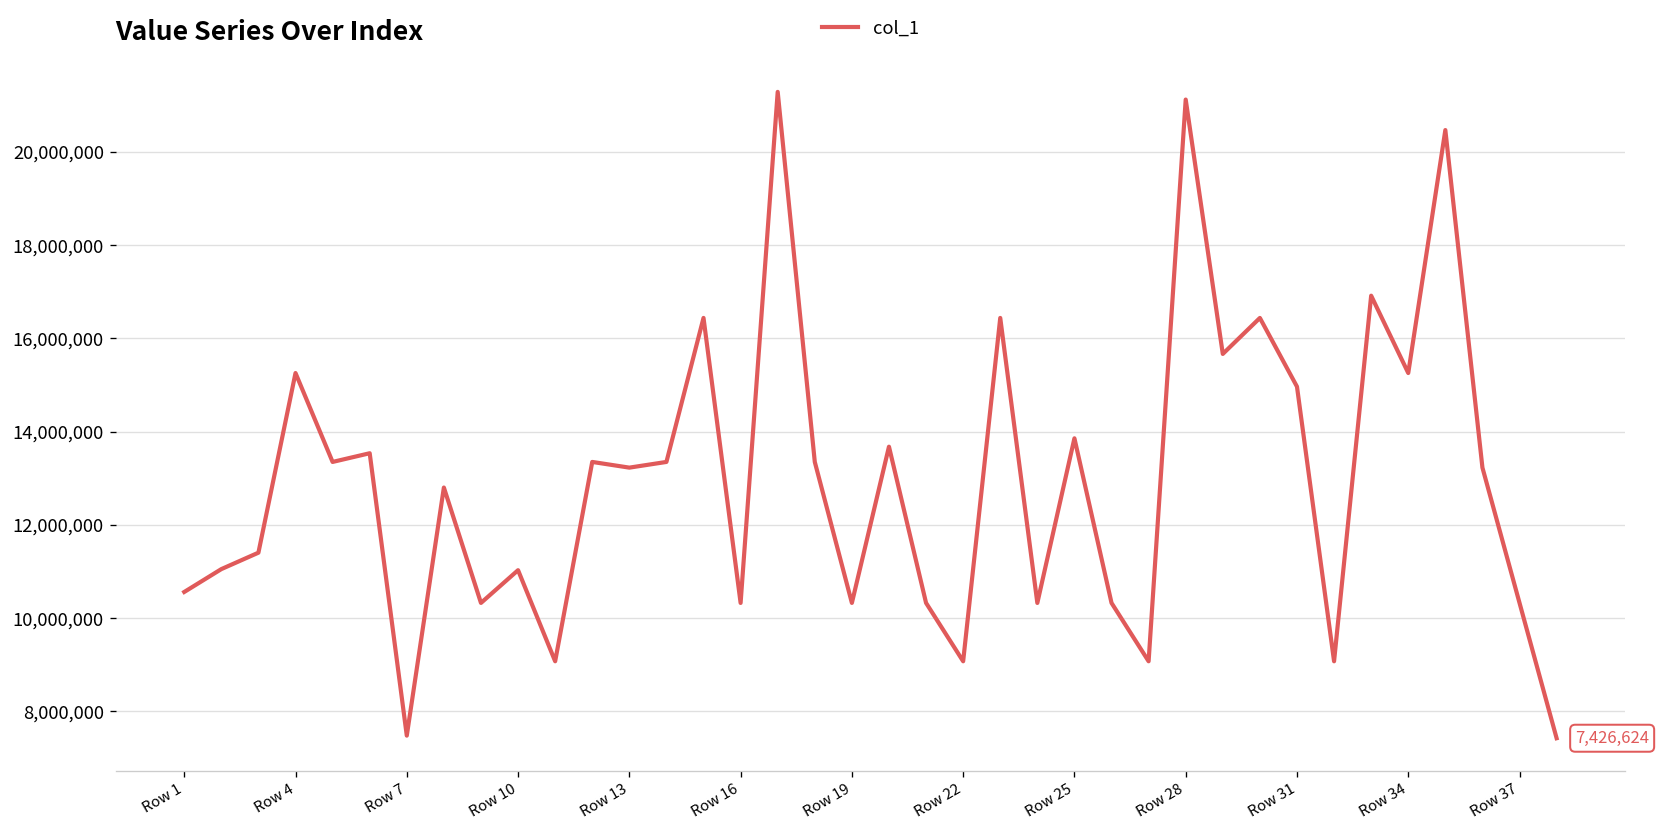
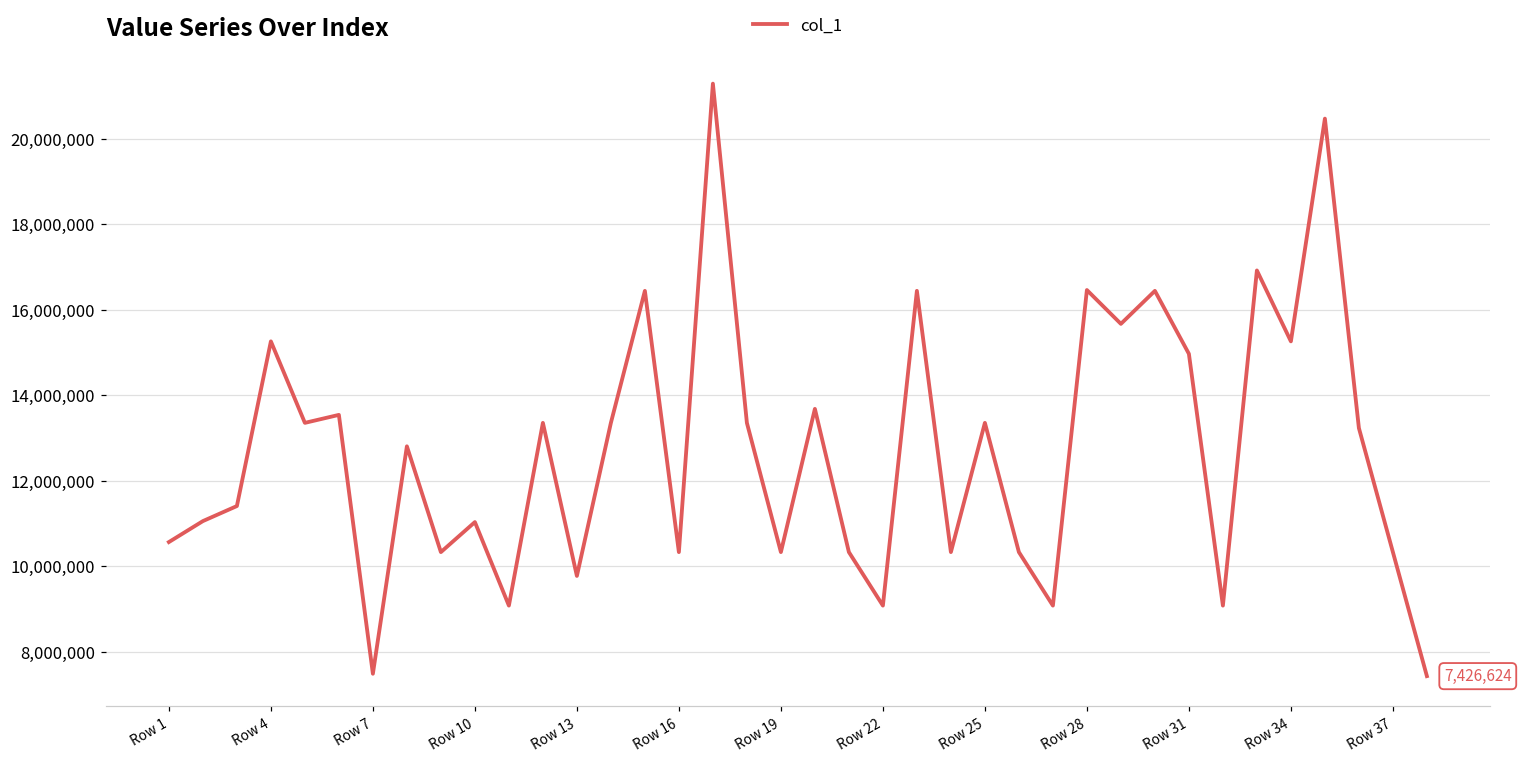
Row 13: 13,200,000 -> 9,800,000
Row 25: 13,900,000 -> 13,400,000
Row 28: 21,100,000 -> 16,500,000
